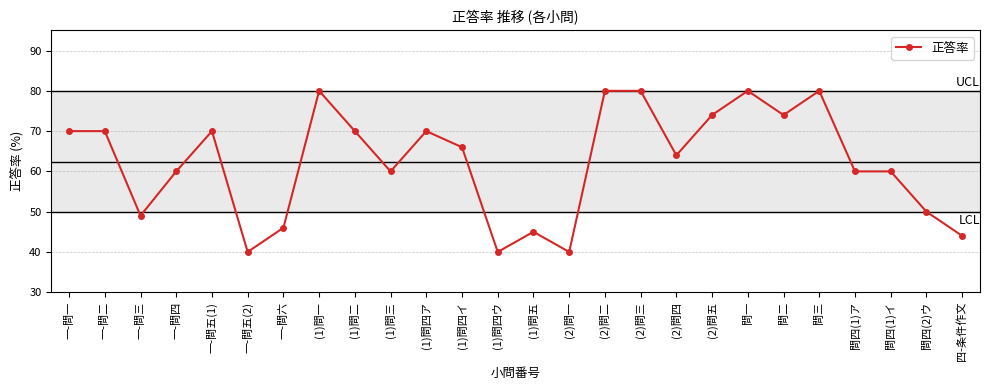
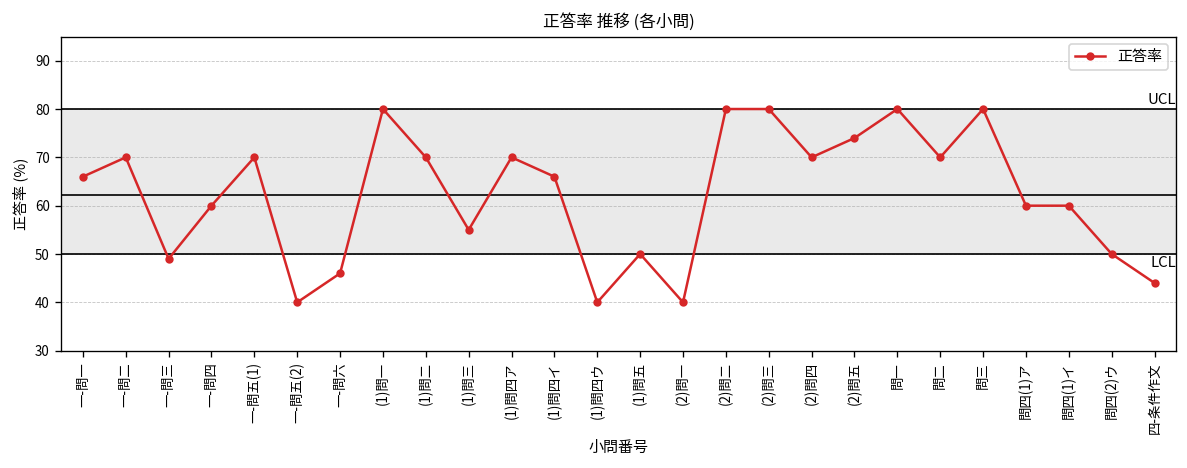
一-問一: 70 -> 66
(1)問三: 60 -> 55
(1)問五: 45 -> 50
(2)問四: 64 -> 70
問二: 74 -> 70
